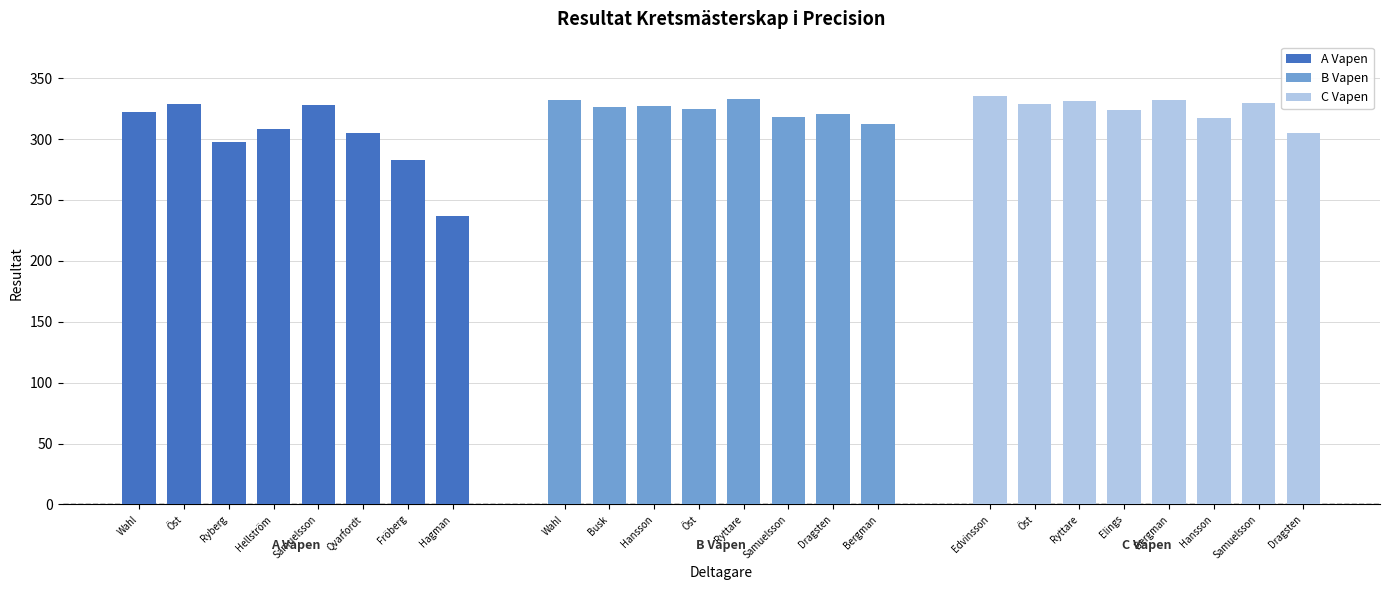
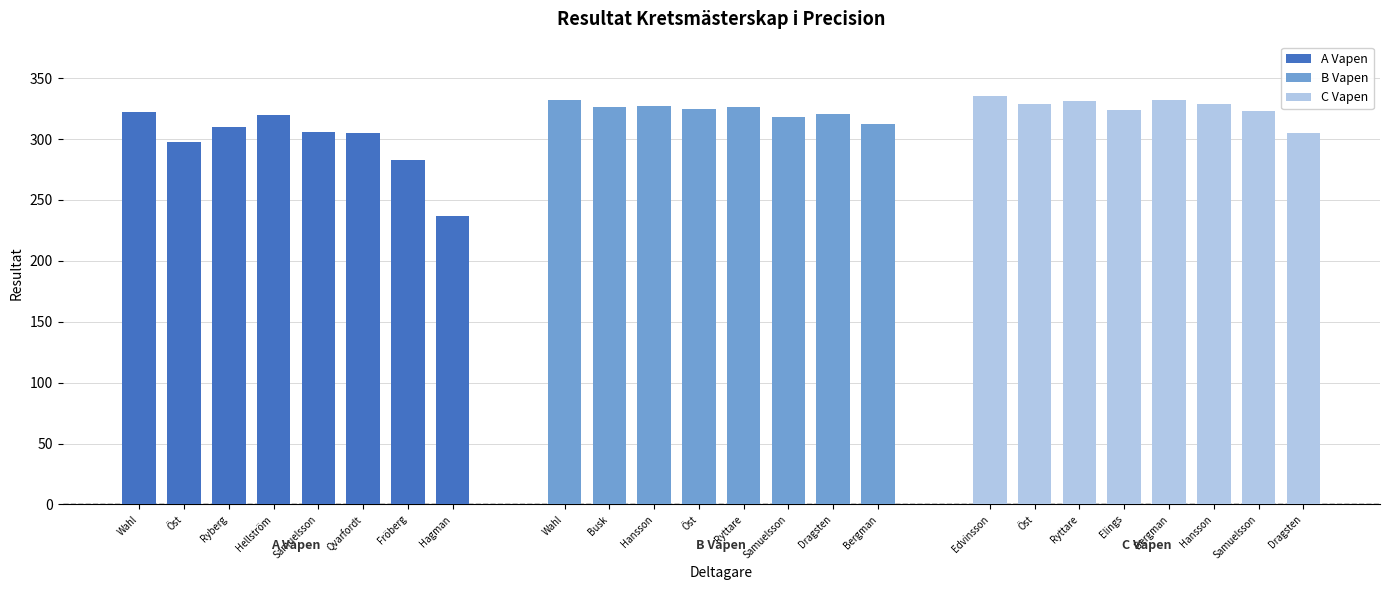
A Vapen, Öst: 329 -> 298
A Vapen, Ryberg: 298 -> 310
A Vapen, Hellström: 308 -> 320
A Vapen, Samuelsson: 328 -> 306
B Vapen, Ryttare: 333 -> 326
C Vapen, Hansson: 317 -> 329
C Vapen, Samuelsson: 330 -> 323
